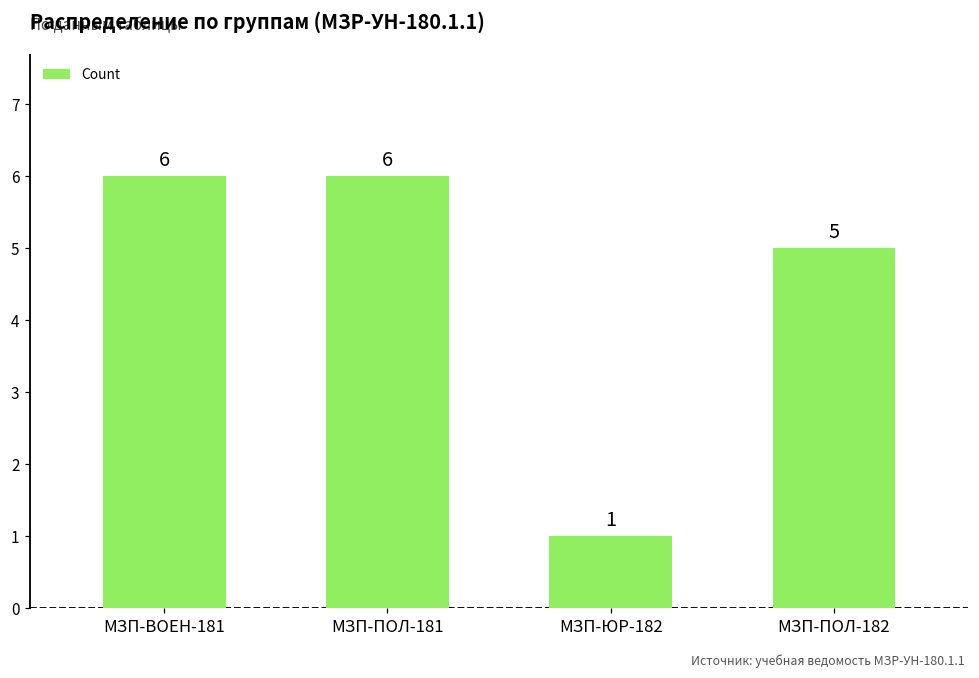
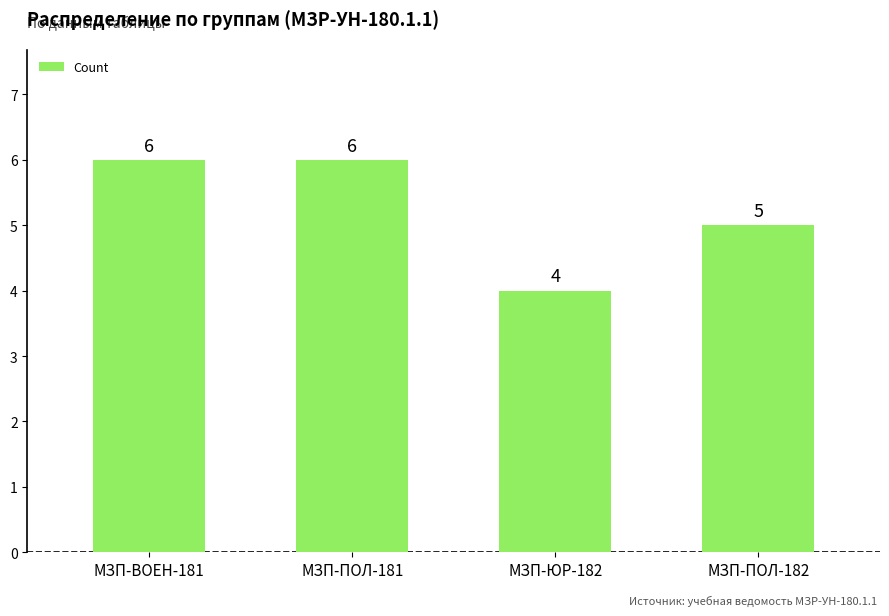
МЗП-ЮР-182: 1 -> 4
